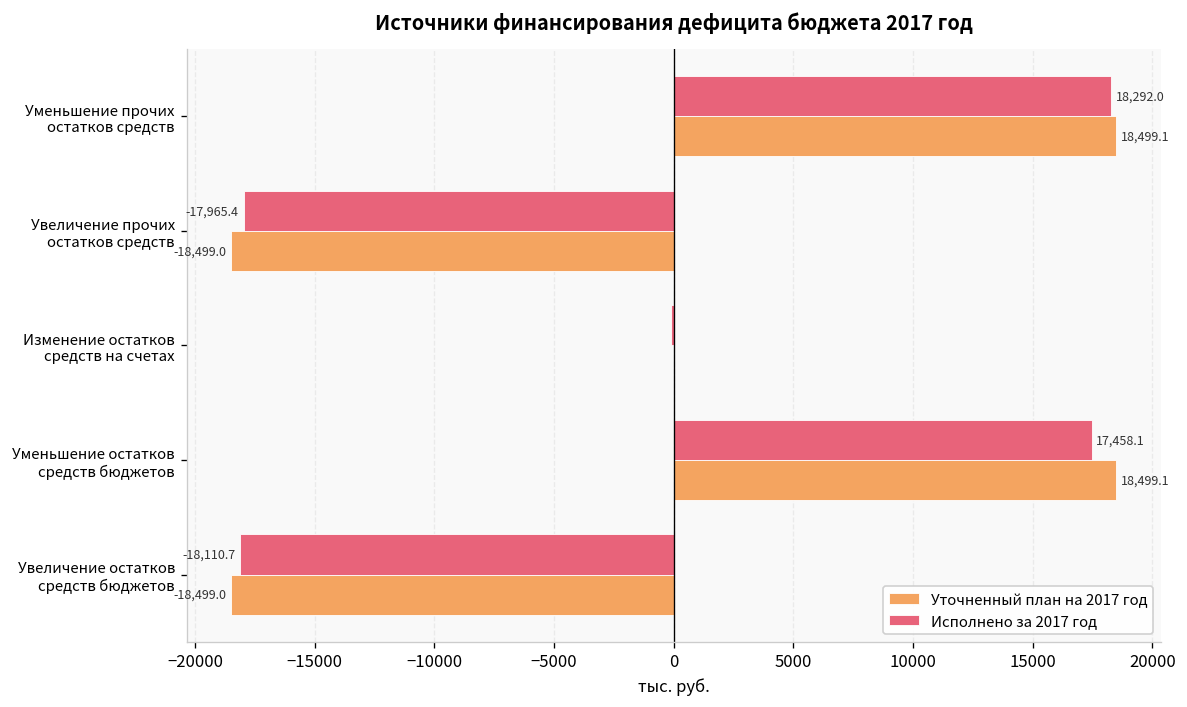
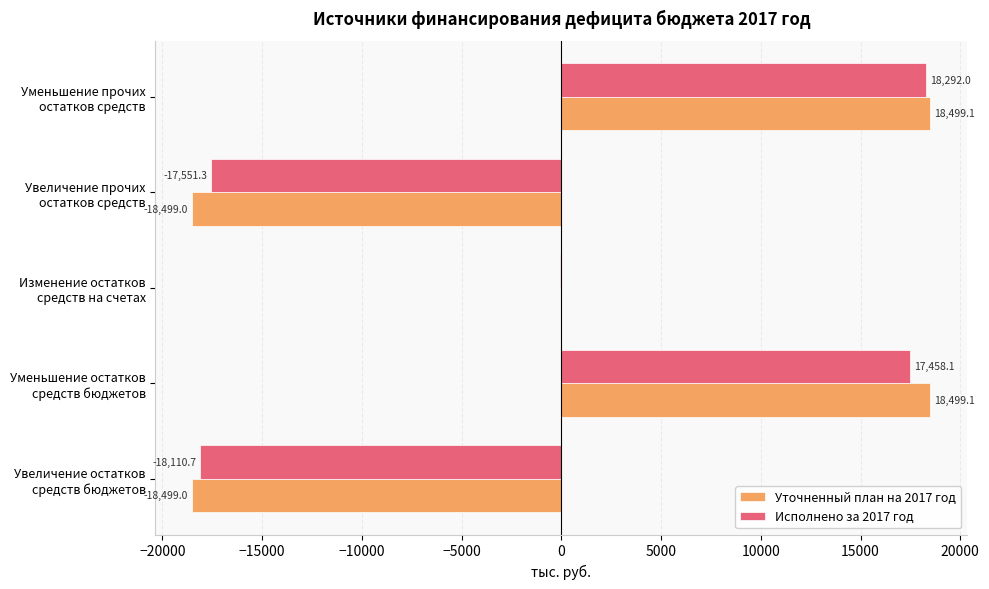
Исполнено за 2017 год, Увеличение прочих остатков средств: -17,965.4 -> -17,551.3
